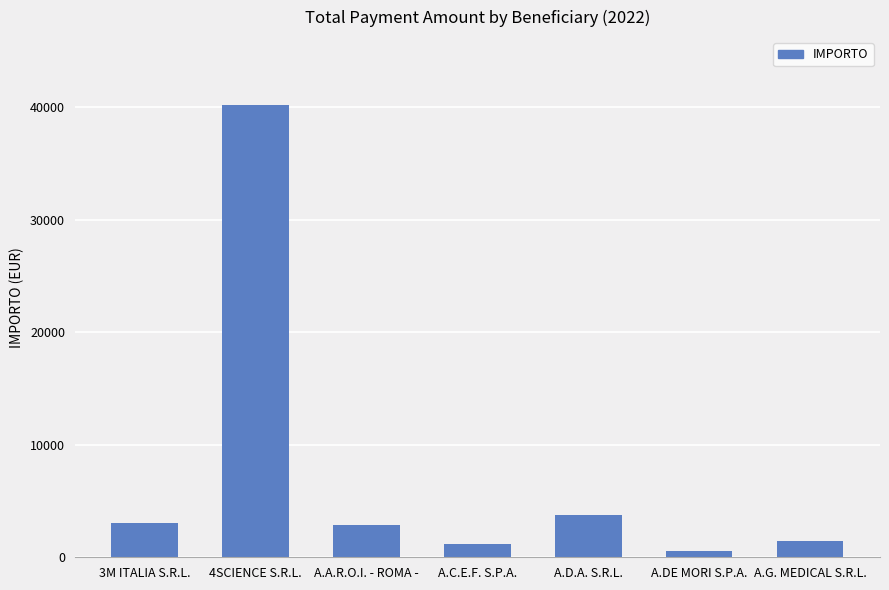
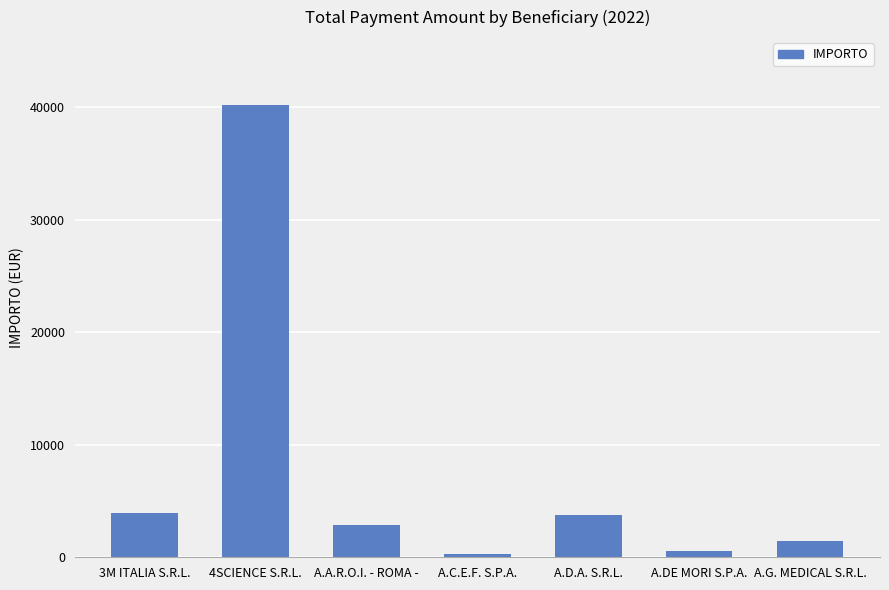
3M ITALIA S.R.L.: 3100 -> 3900
A.C.E.F. S.P.A.: 1200 -> 300
